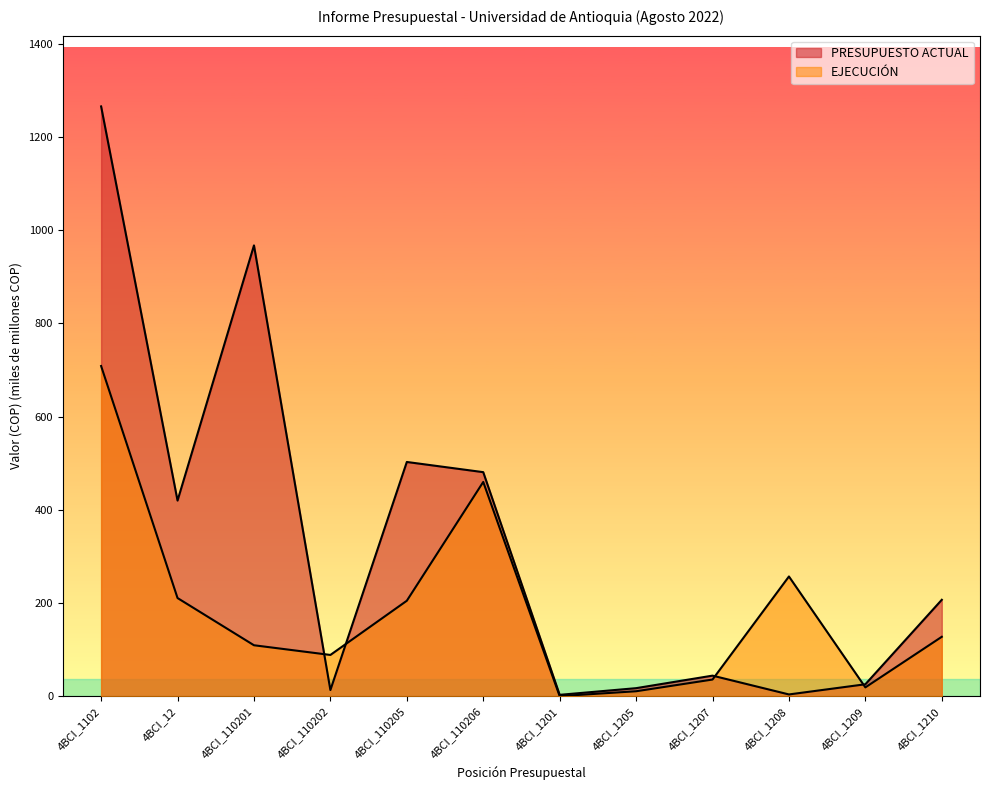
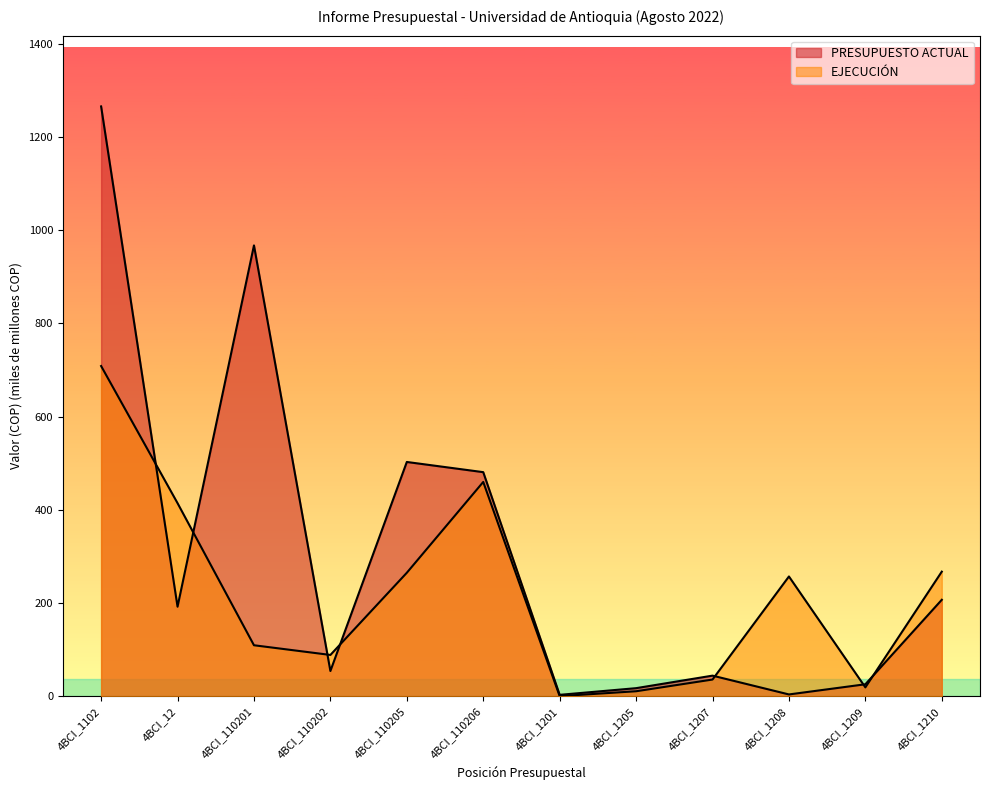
PRESUPUESTO ACTUAL, 4BCI_12: 420 -> 190
EJECUCIÓN, 4BCI_12: 210 -> 410
PRESUPUESTO ACTUAL, 4BCI_110202: 10 -> 50
EJECUCIÓN, 4BCI_110205: 210 -> 270
EJECUCIÓN, 4BCI_1210: 130 -> 270
